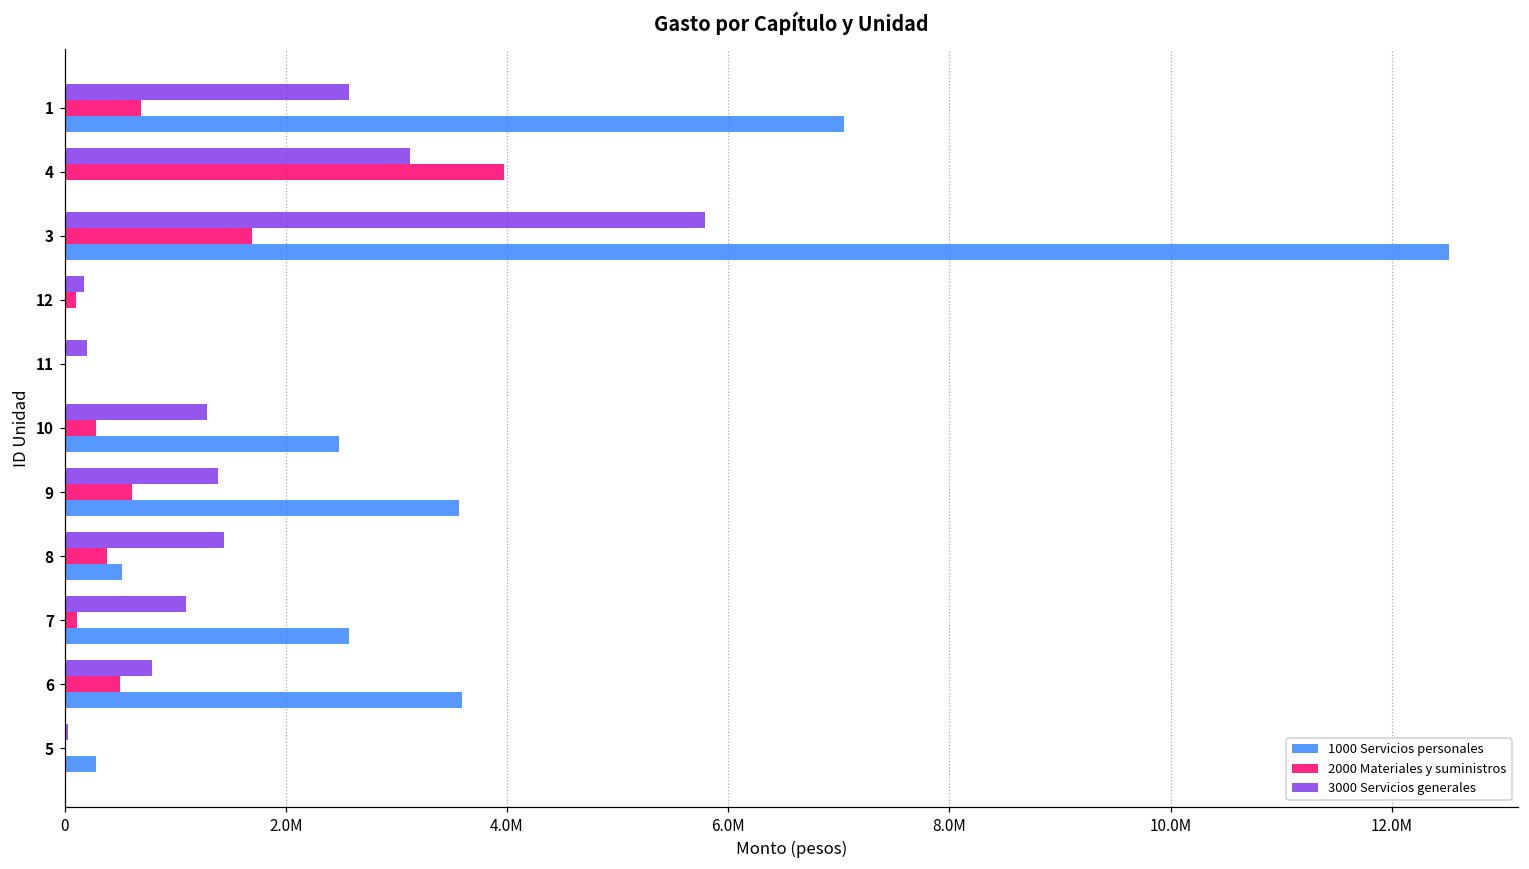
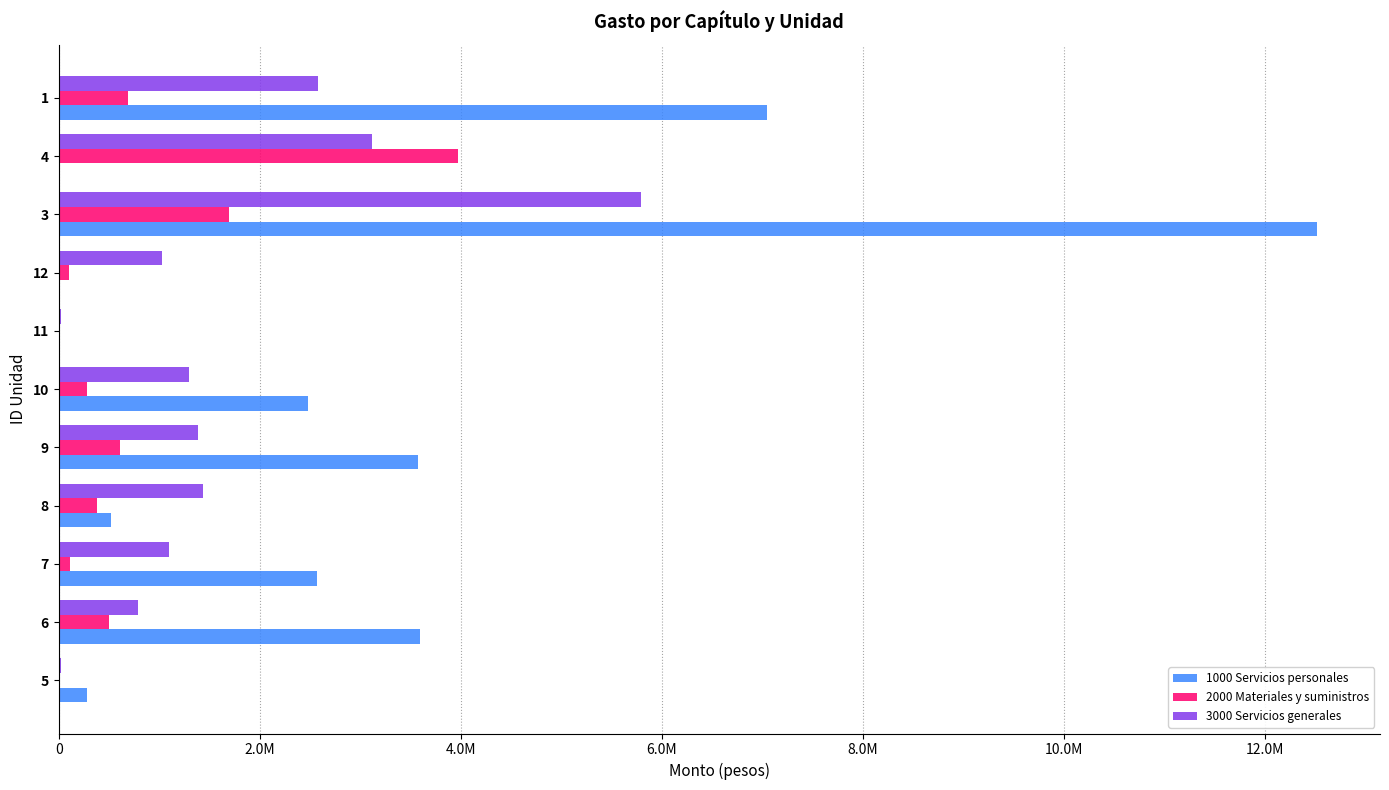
3000 Servicios generales, 12: 180000 -> 1030000
3000 Servicios generales, 11: 200000 -> 30000
